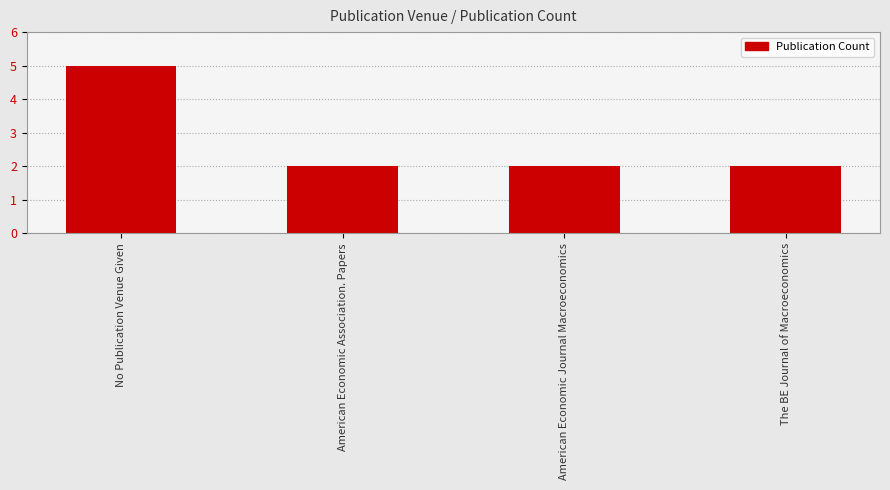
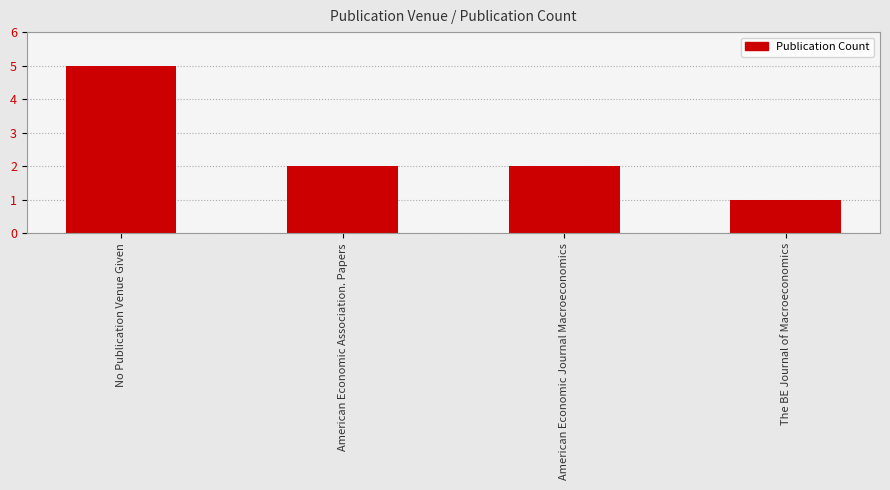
The BE Journal of Macroeconomics: 2 -> 1
